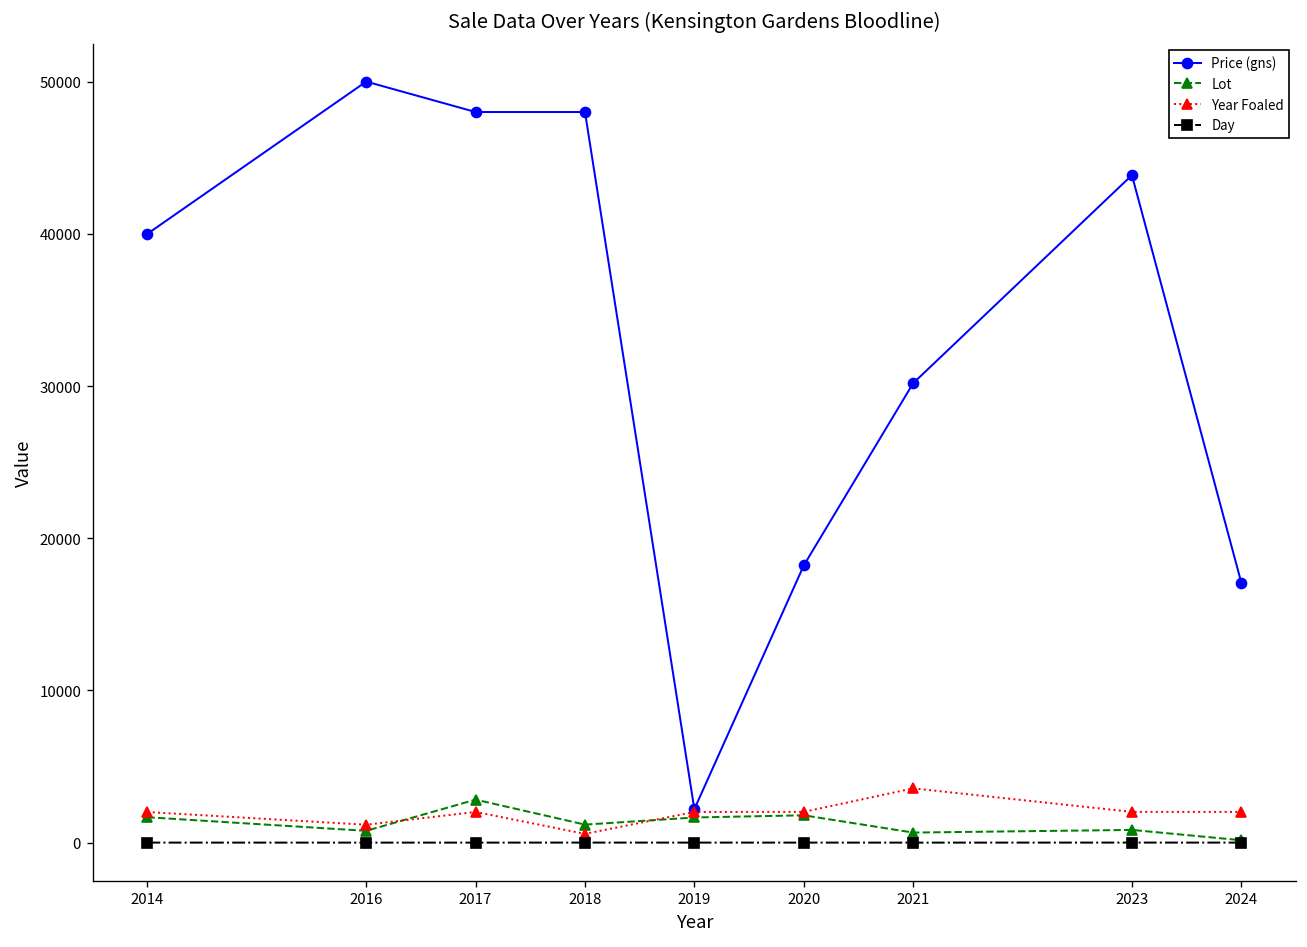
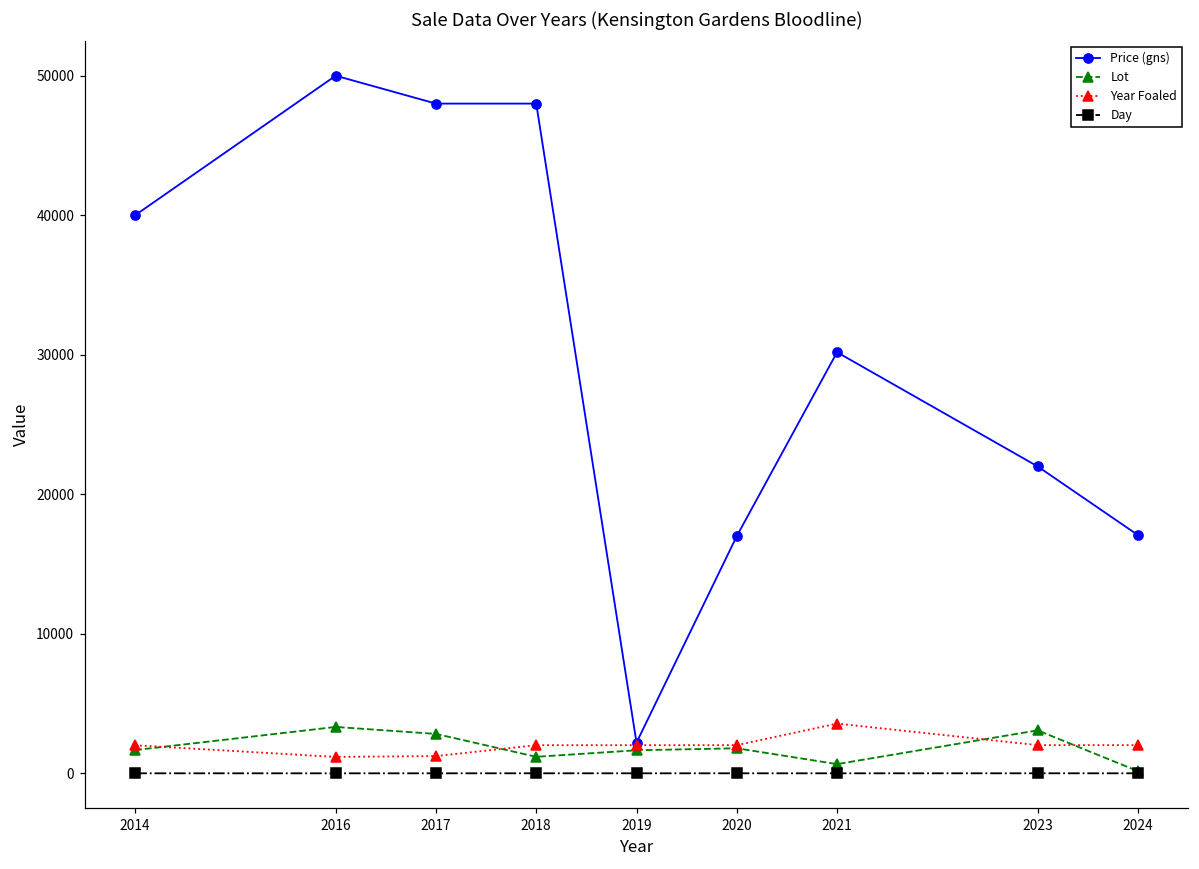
Lot, 2016: 800 -> 3300
Year Foaled, 2017: 2000 -> 1200
Year Foaled, 2018: 600 -> 2000
Price (gns), 2020: 18200 -> 17000
Price (gns), 2023: 43900 -> 22000
Lot, 2023: 800 -> 3100
